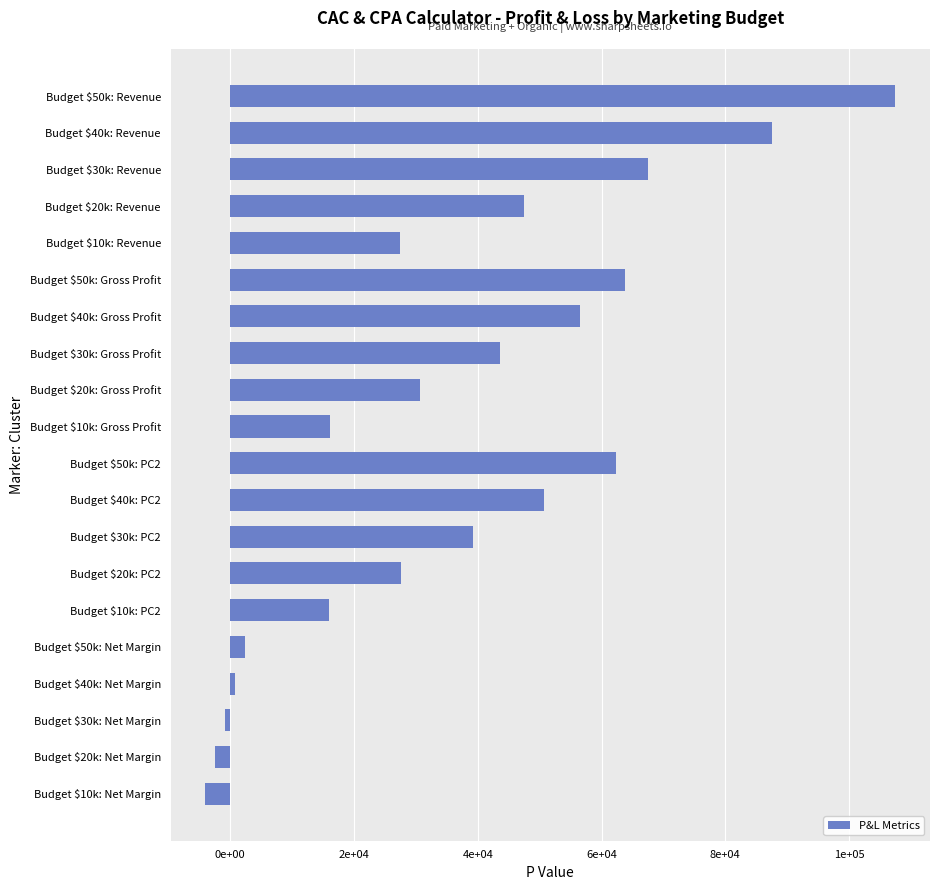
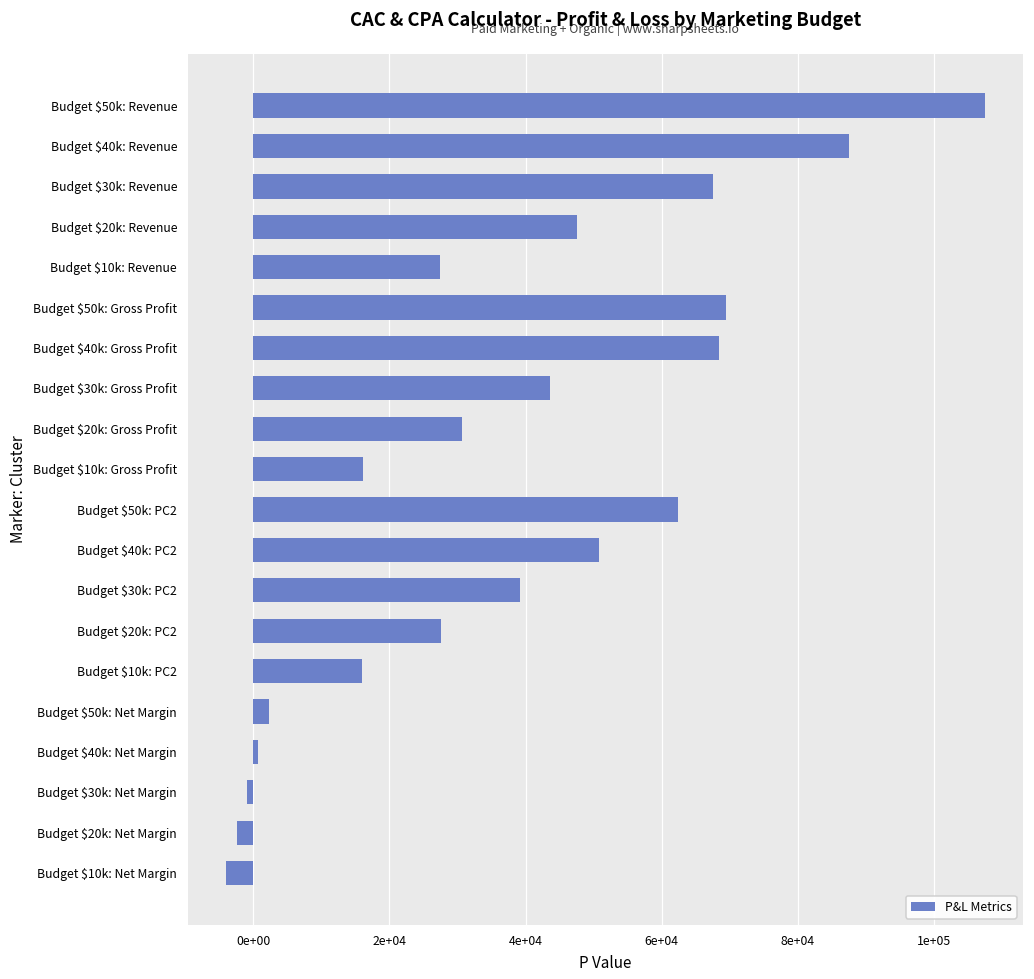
Budget $50k: Gross Profit: 64000 -> 70000
Budget $40k: Gross Profit: 57000 -> 68000
